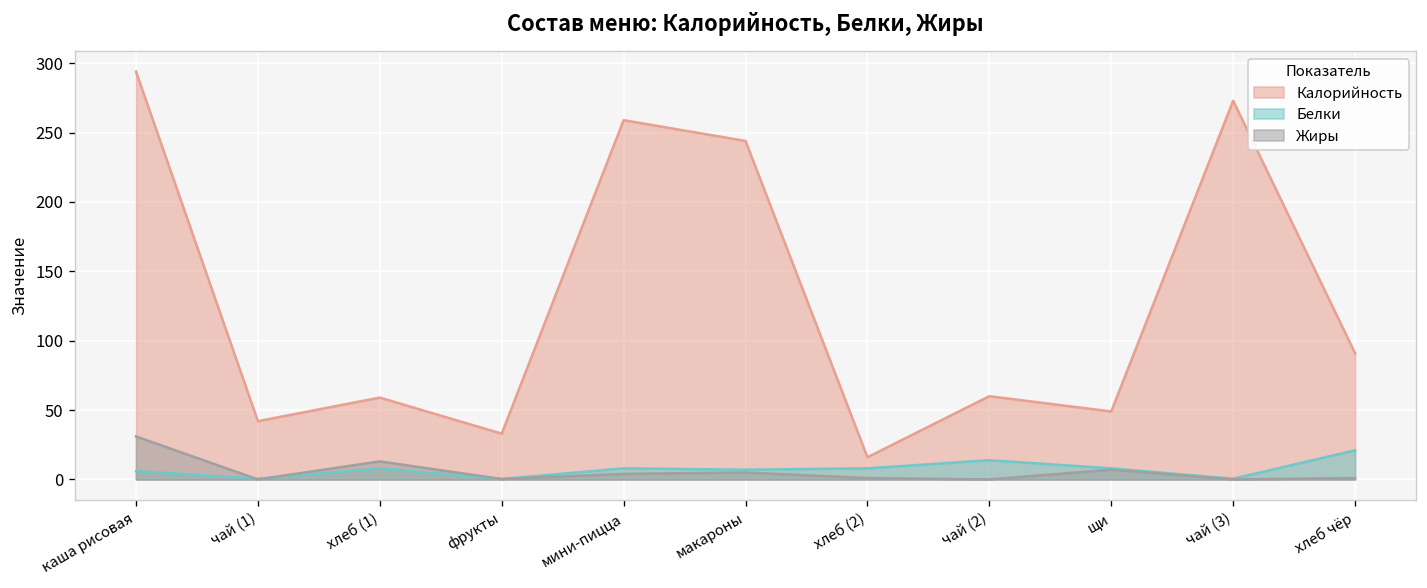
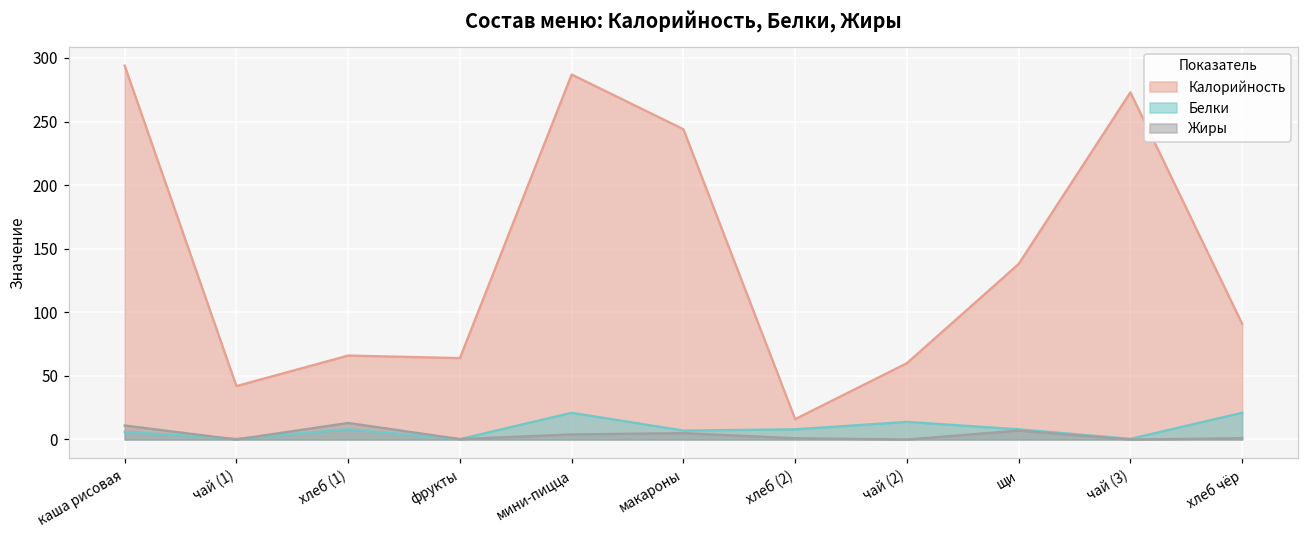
Жиры, каша рисовая: 31 -> 11
Калорийность, хлеб (1): 59 -> 66
Калорийность, фрукты: 33 -> 64
Калорийность, мини-пицца: 259 -> 287
Белки, мини-пицца: 8 -> 21
Калорийность, щи: 49 -> 138
